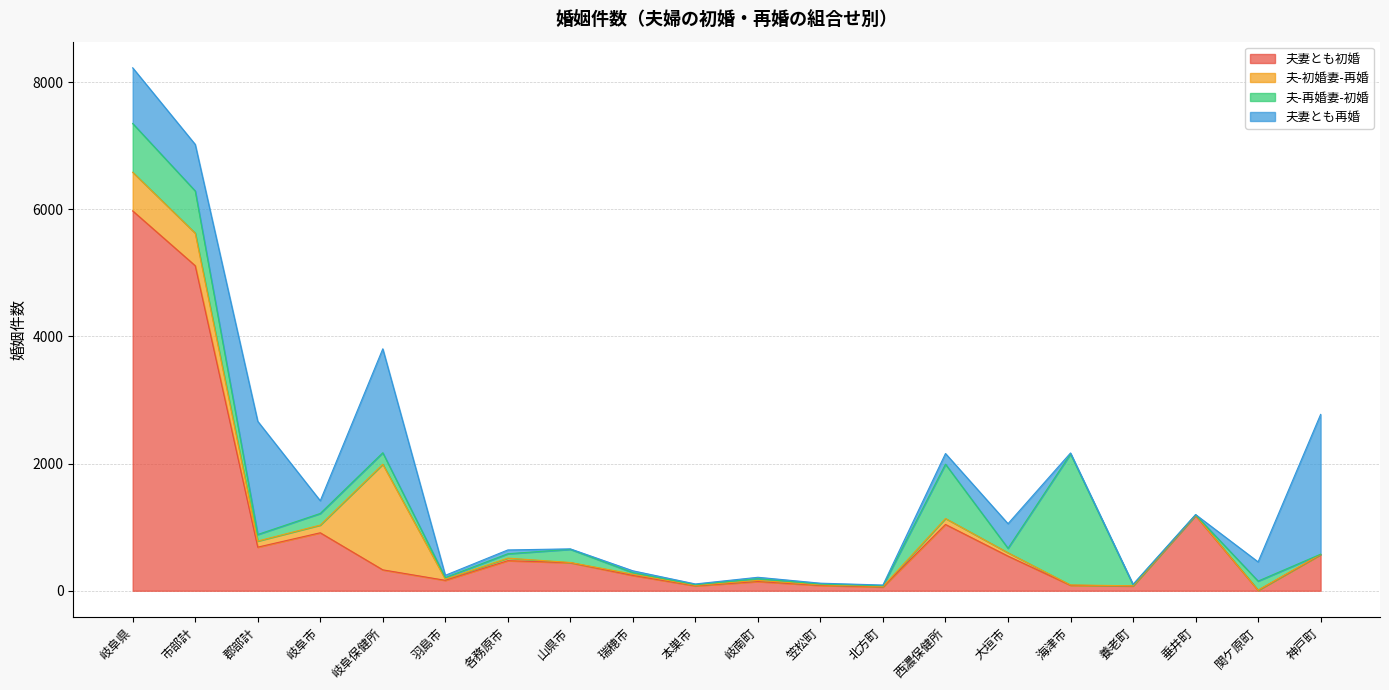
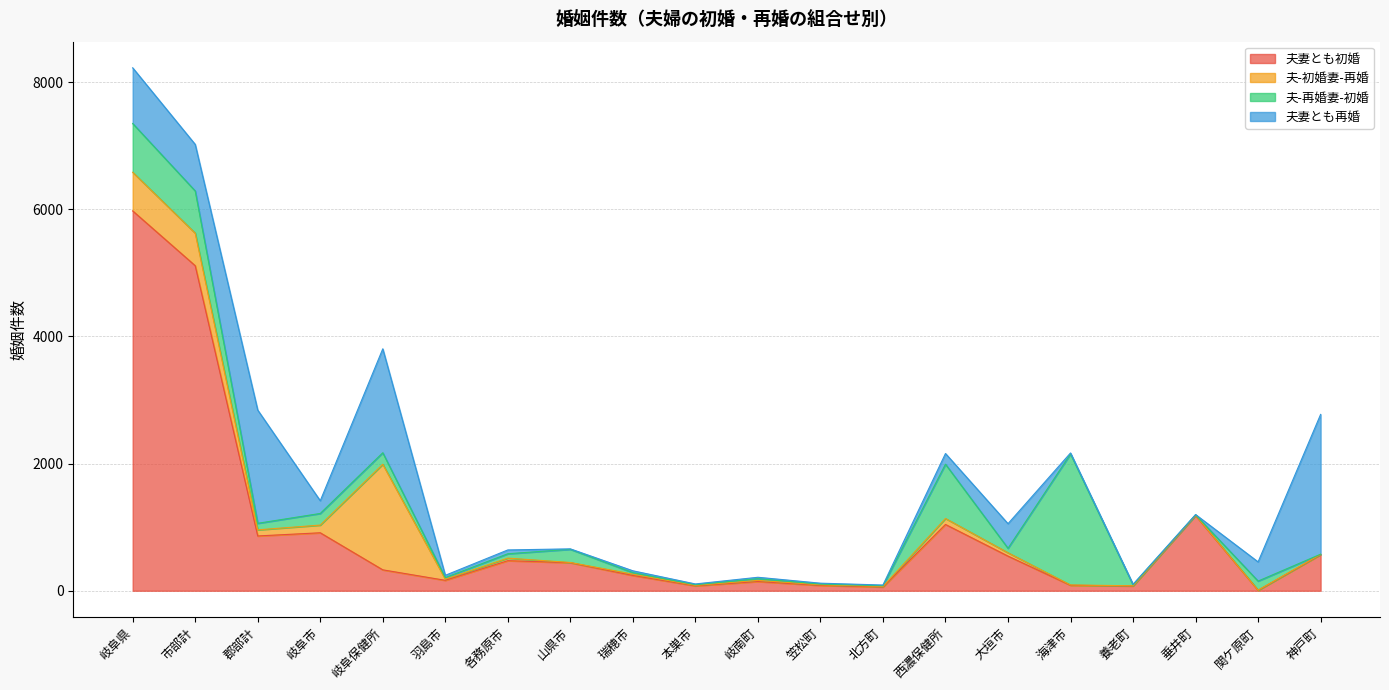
夫妻とも初婚, 郡部計: 700 -> 900
